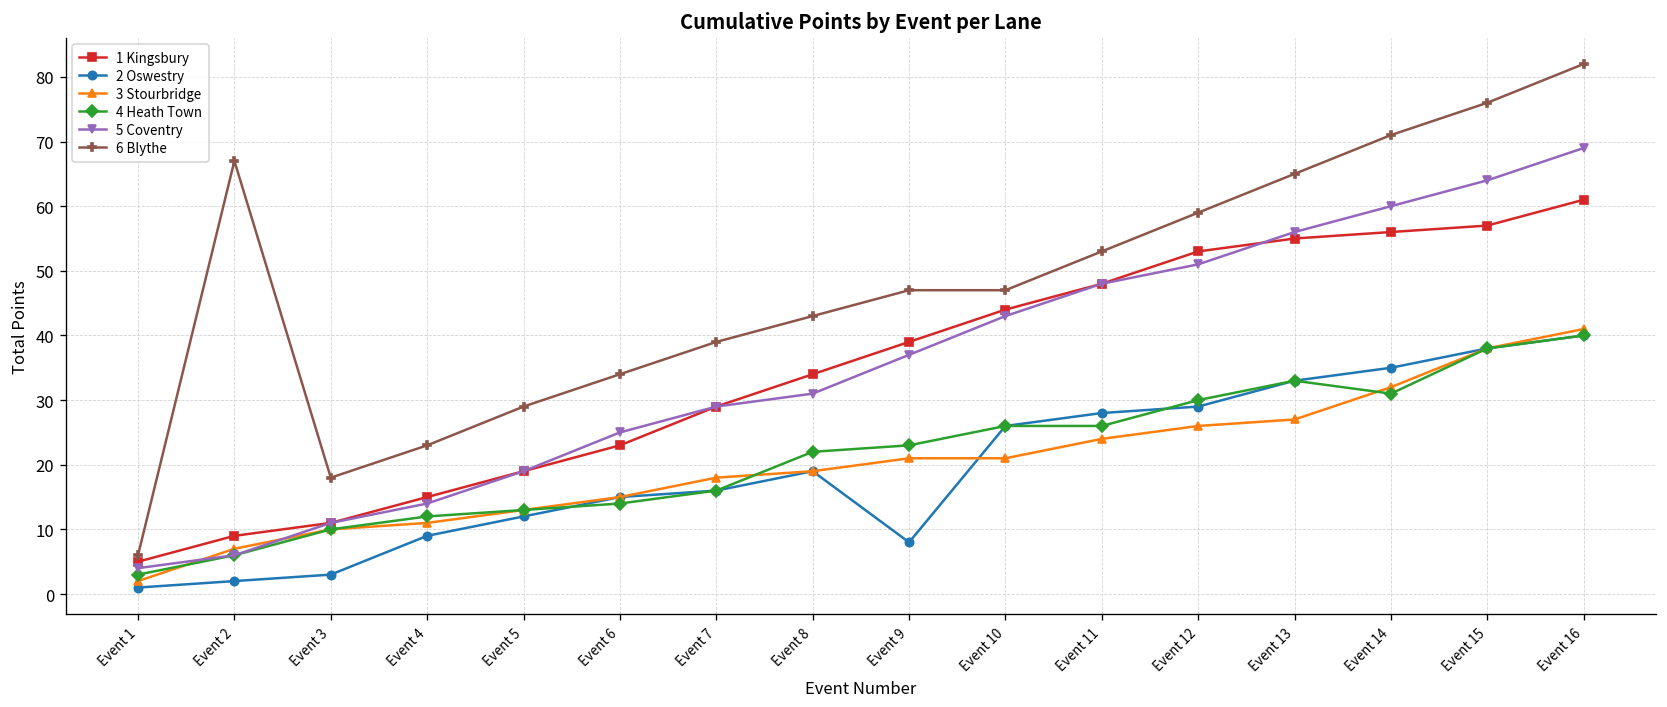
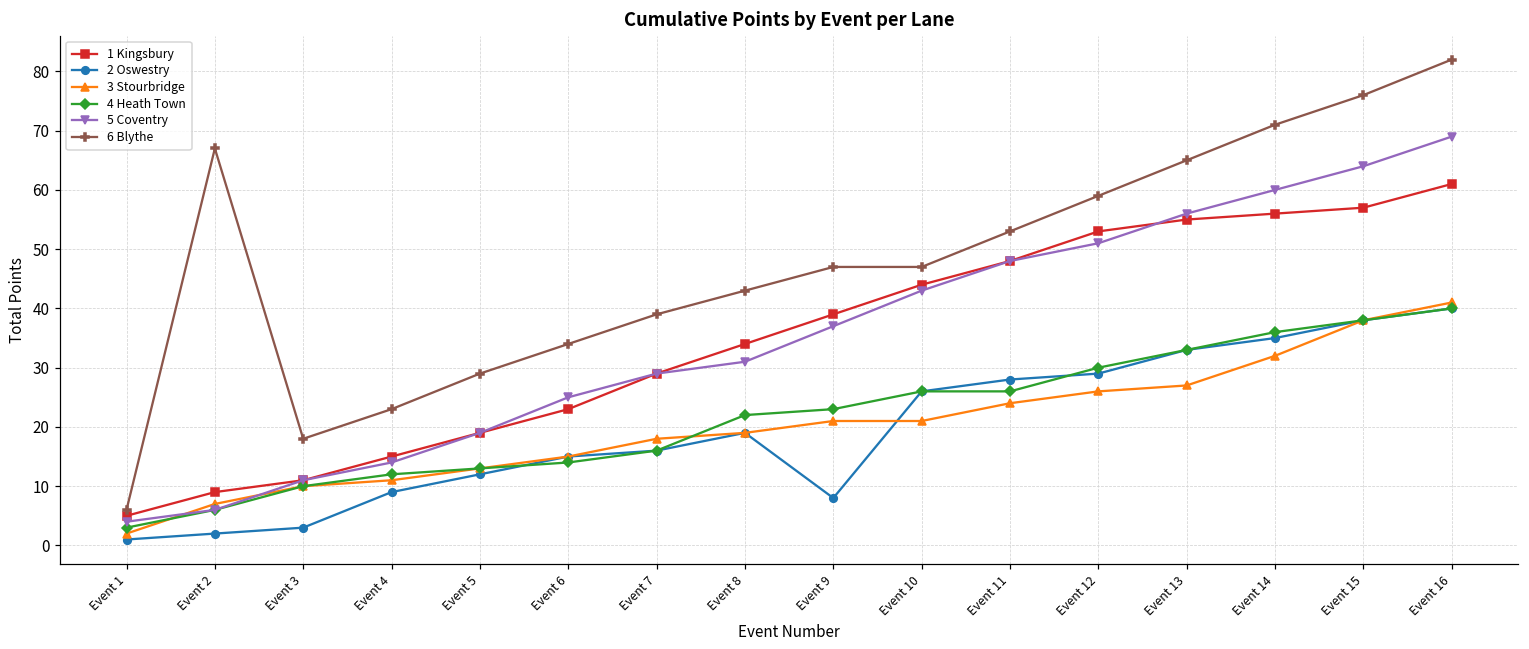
4 Heath Town, Event 14: 31 -> 36
